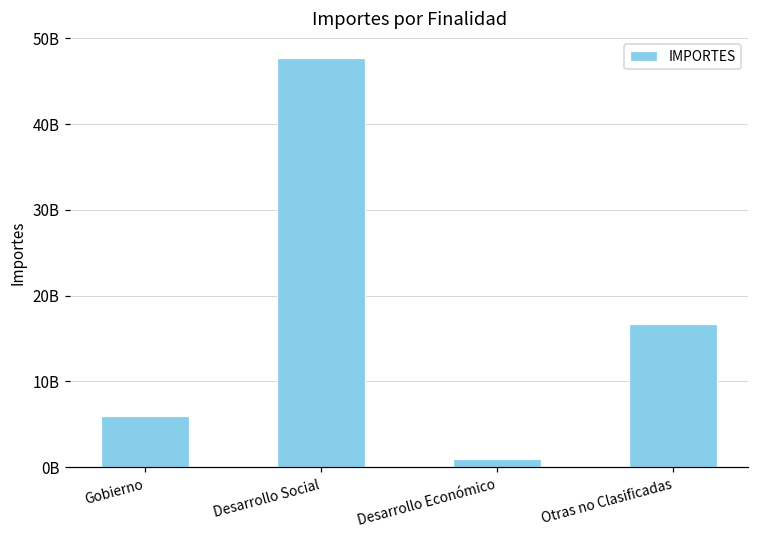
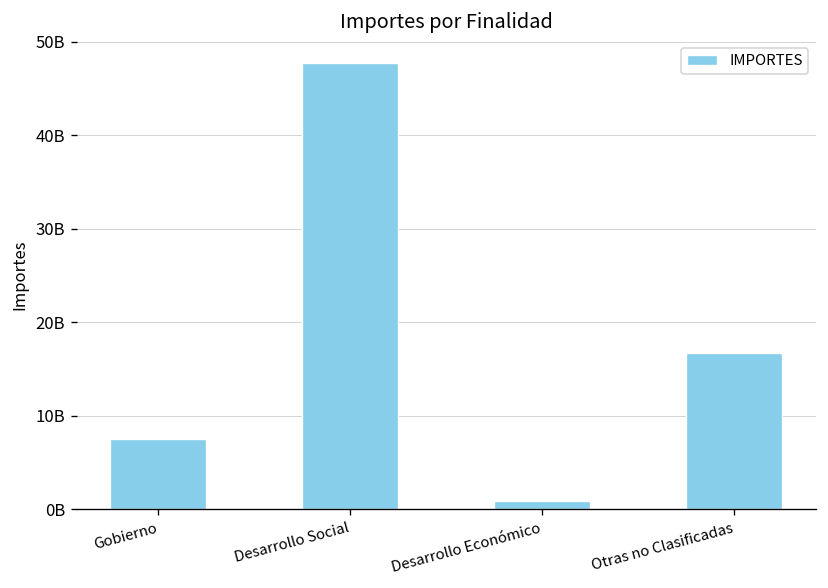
Gobierno: 6000000000 -> 8000000000
